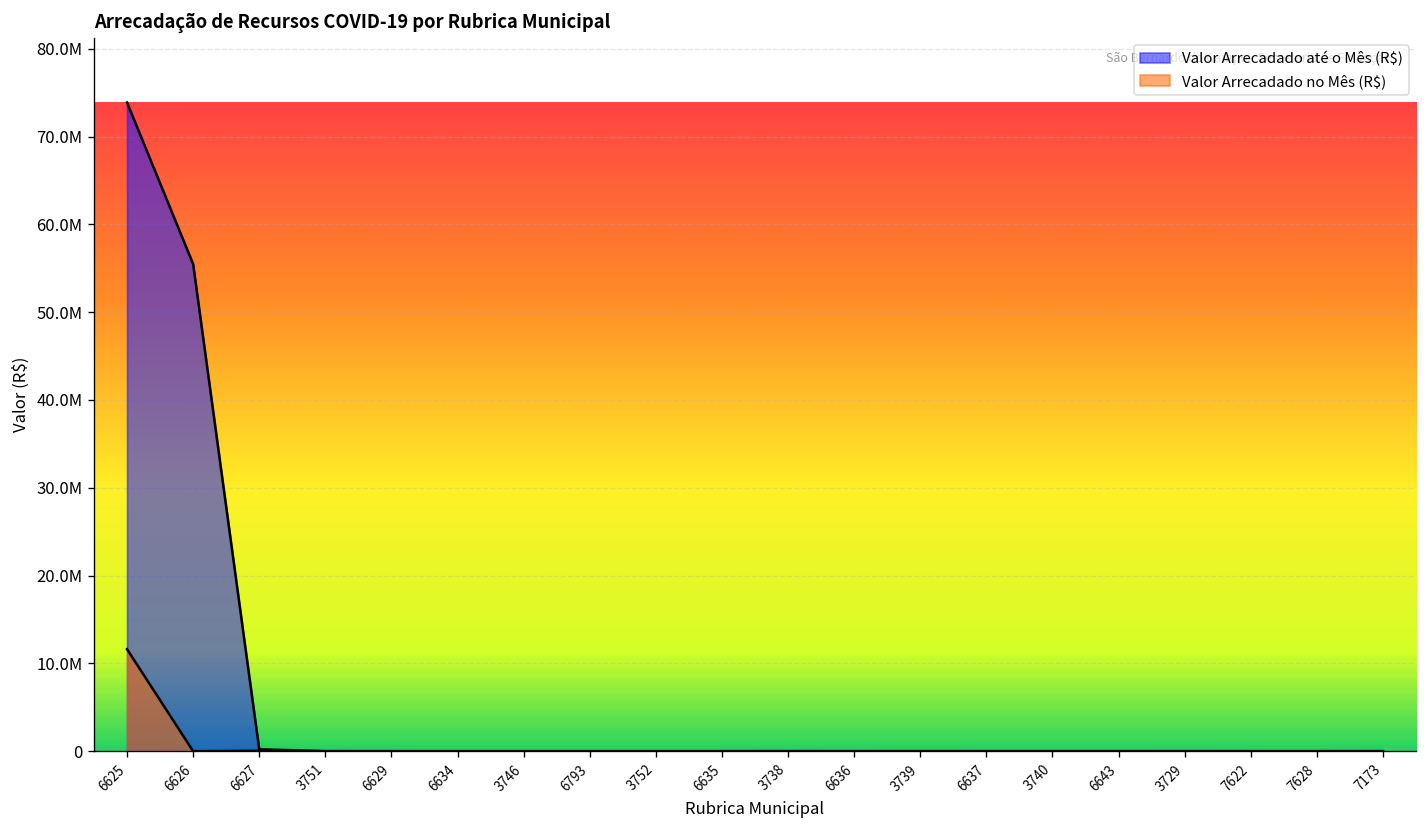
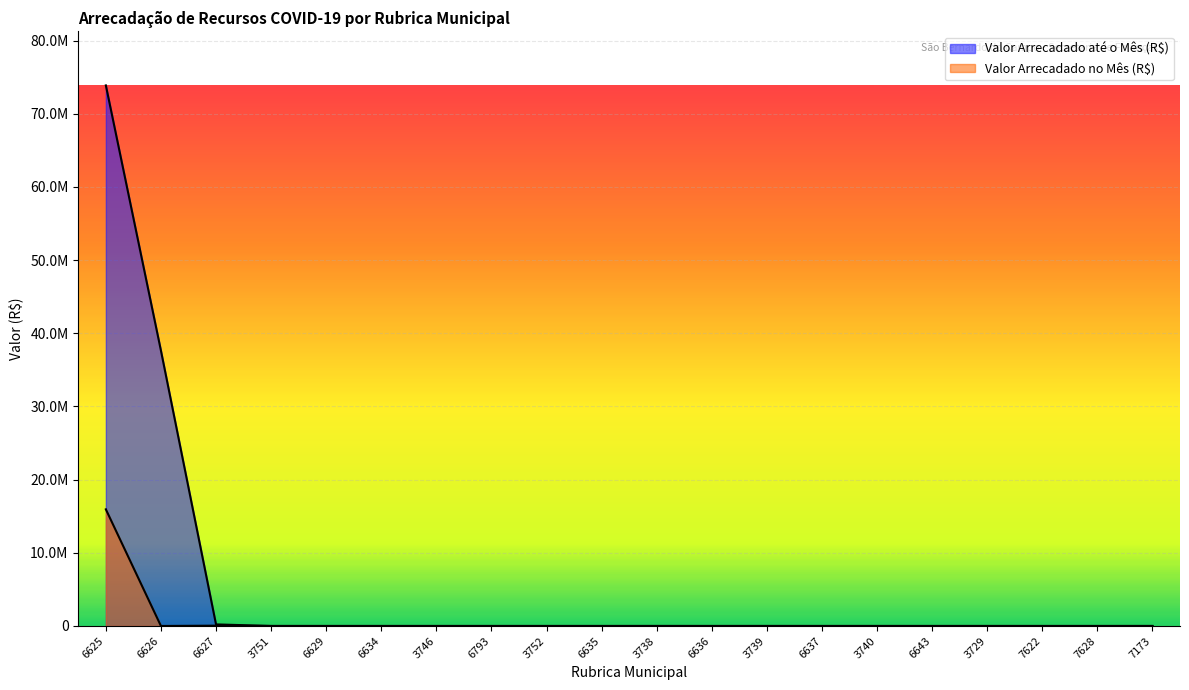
Valor Arrecadado no Mês (R$), 6625: 12000000 -> 16000000
Valor Arrecadado até o Mês (R$), 6626: 55000000 -> 38000000
